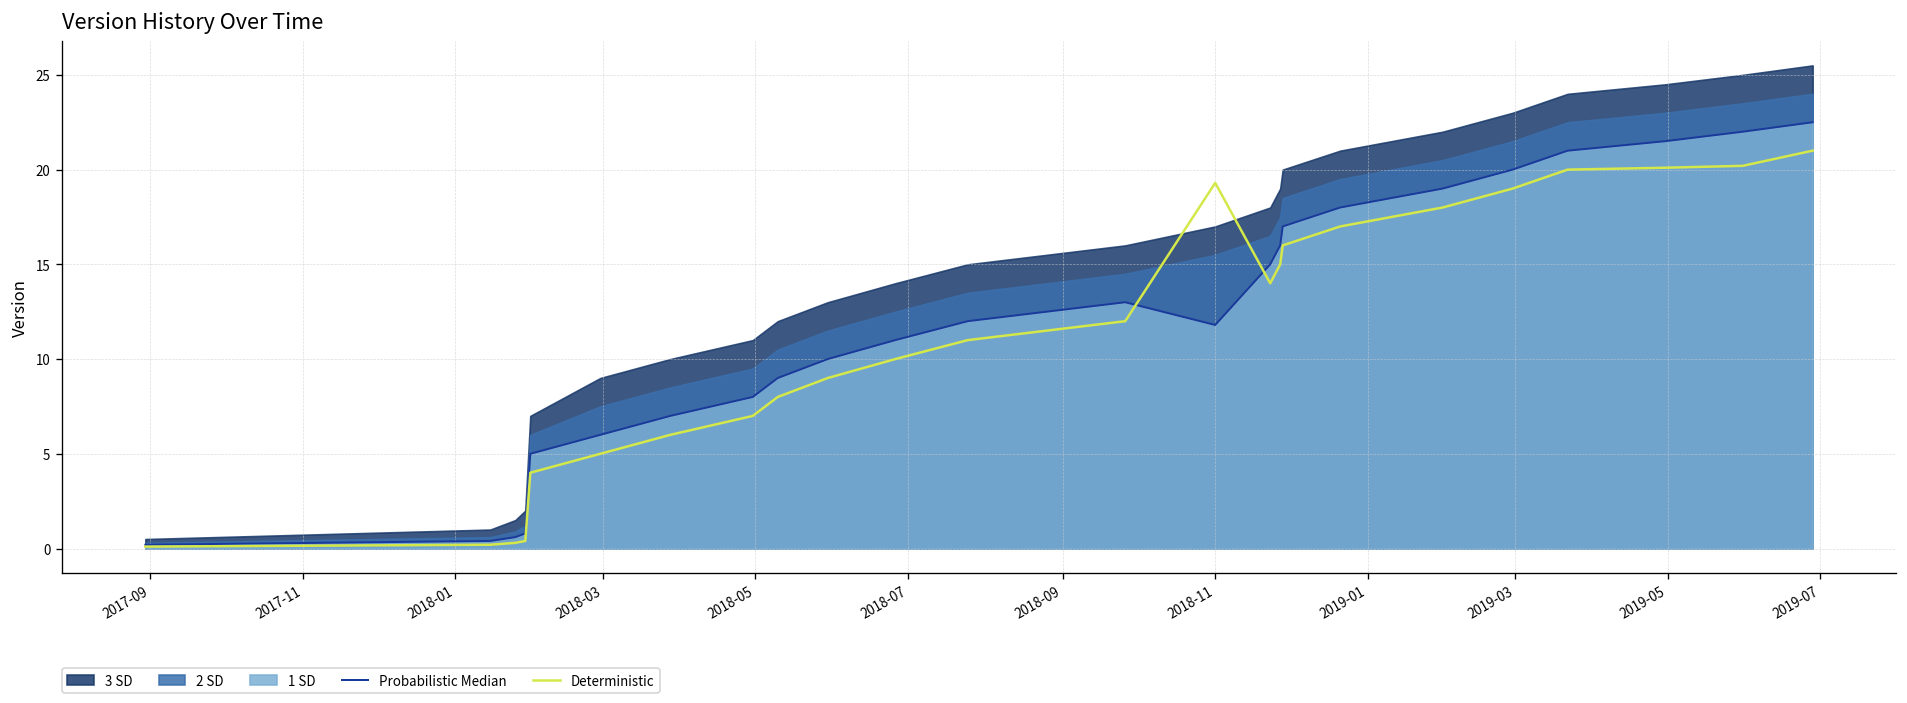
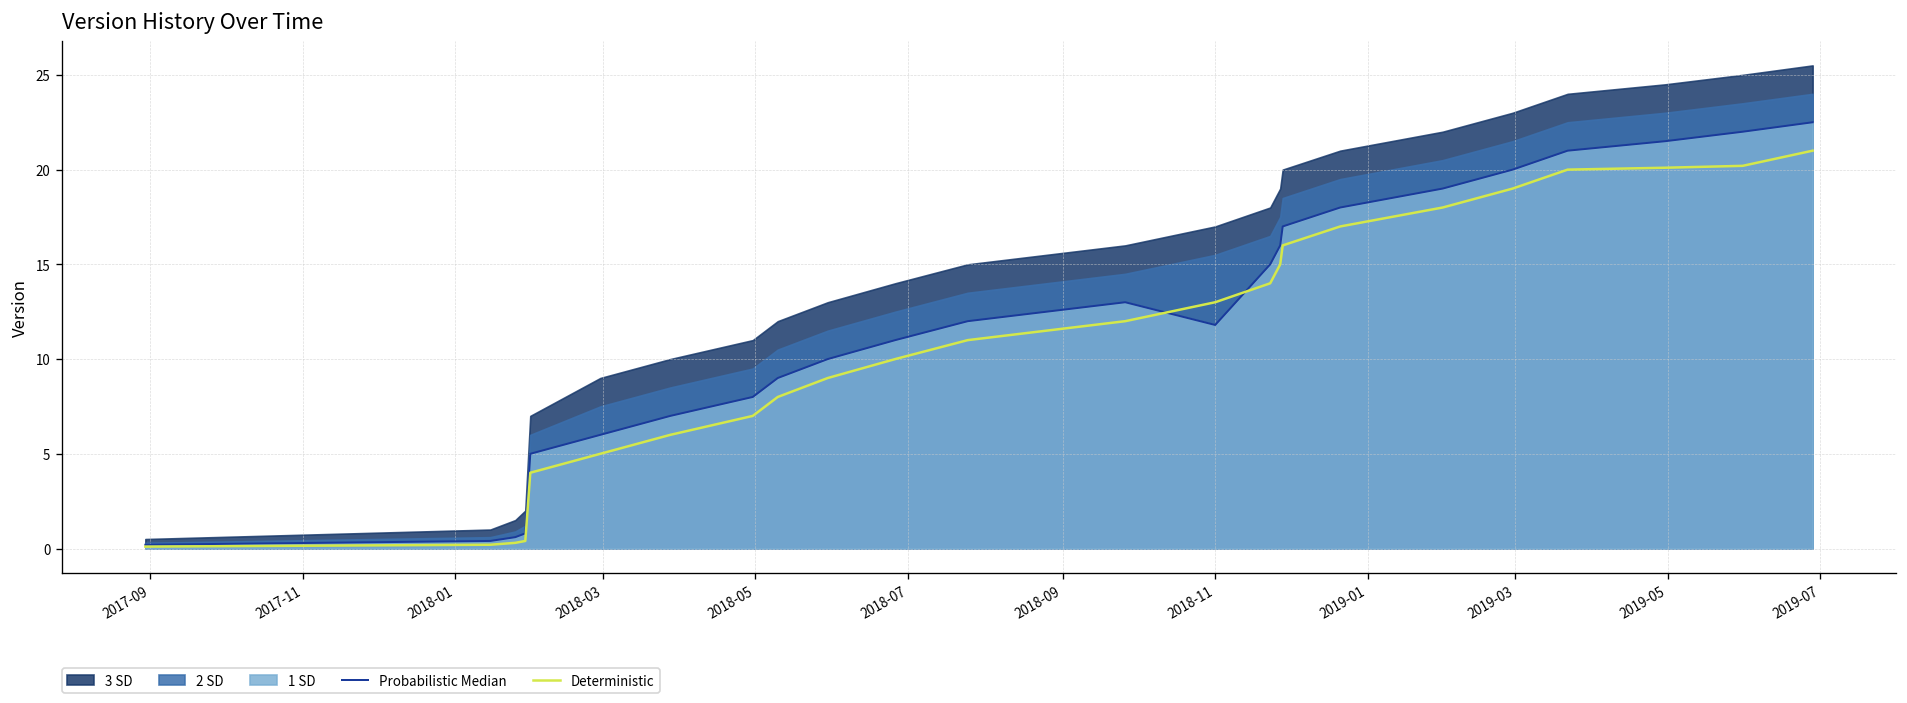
Deterministic, 2018-11: 19.3 -> 13.0
